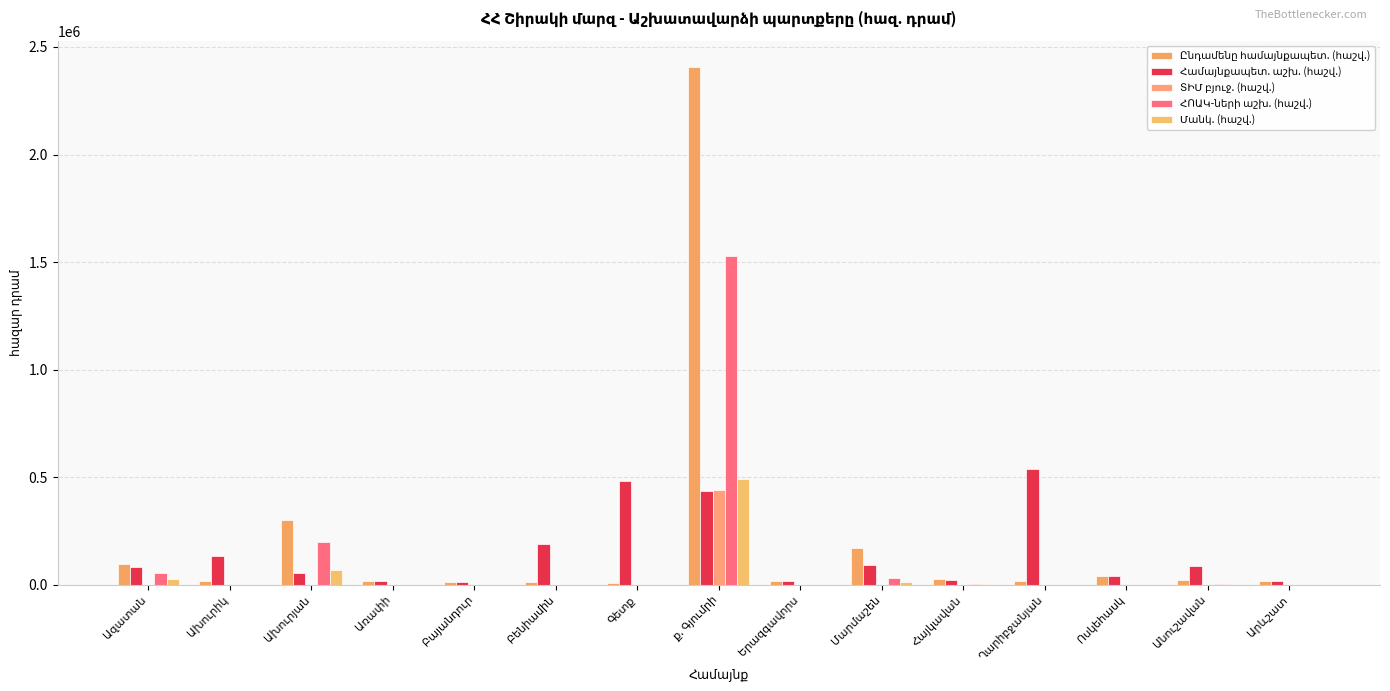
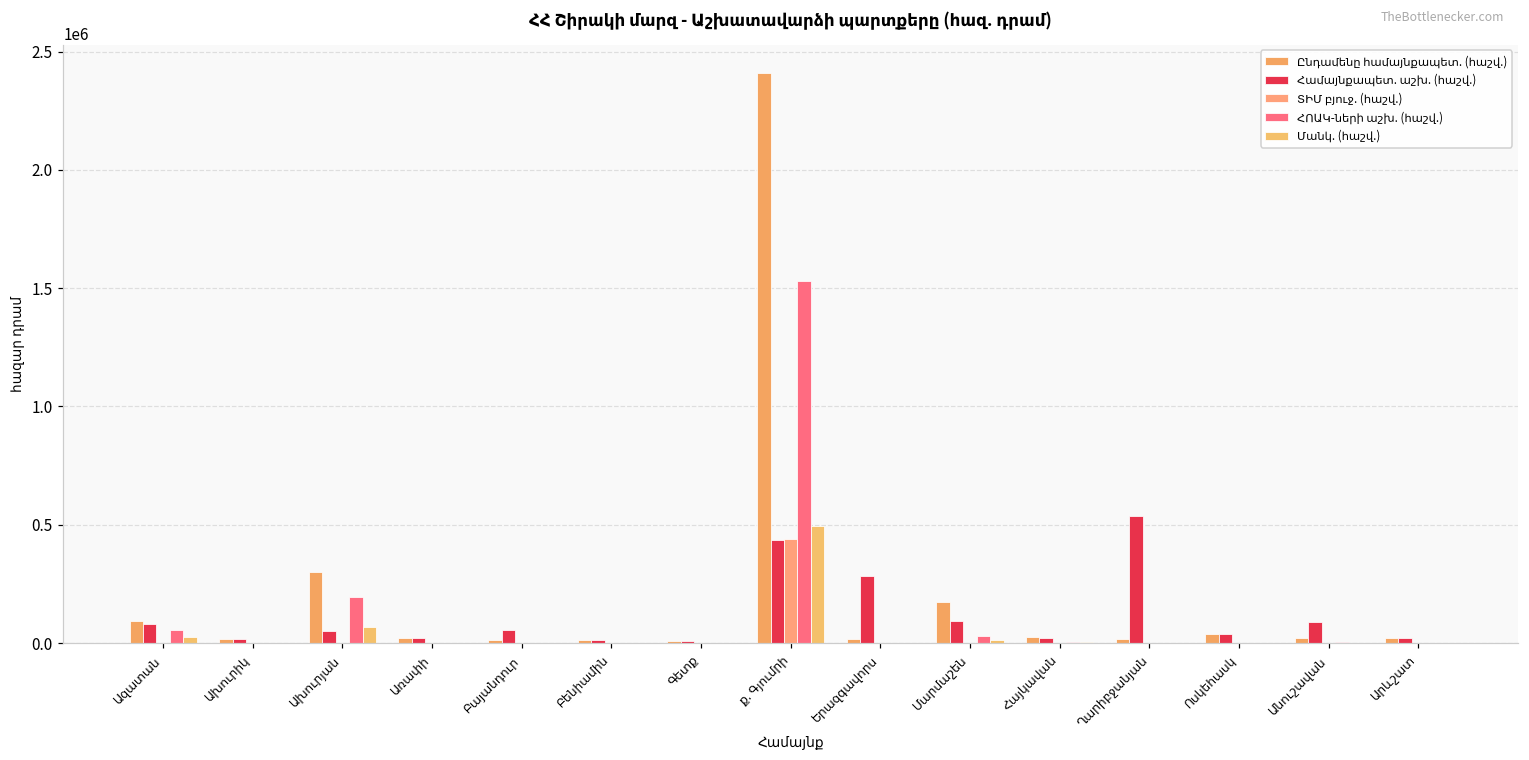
Համայնքապետ. աշխ. (հաշվ.), Ախուրիկ: 130000 -> 20000
Համայնքապետ. աշխ. (հաշվ.), Բայանդուր: 10000 -> 60000
Համայնքապետ. աշխ. (հաշվ.), Բենիամին: 190000 -> 10000
Համայնքապետ. աշխ. (հաշվ.), Գետք: 480000 -> 10000
Համայնքապետ. աշխ. (հաշվ.), Երազգավորս: 20000 -> 280000
